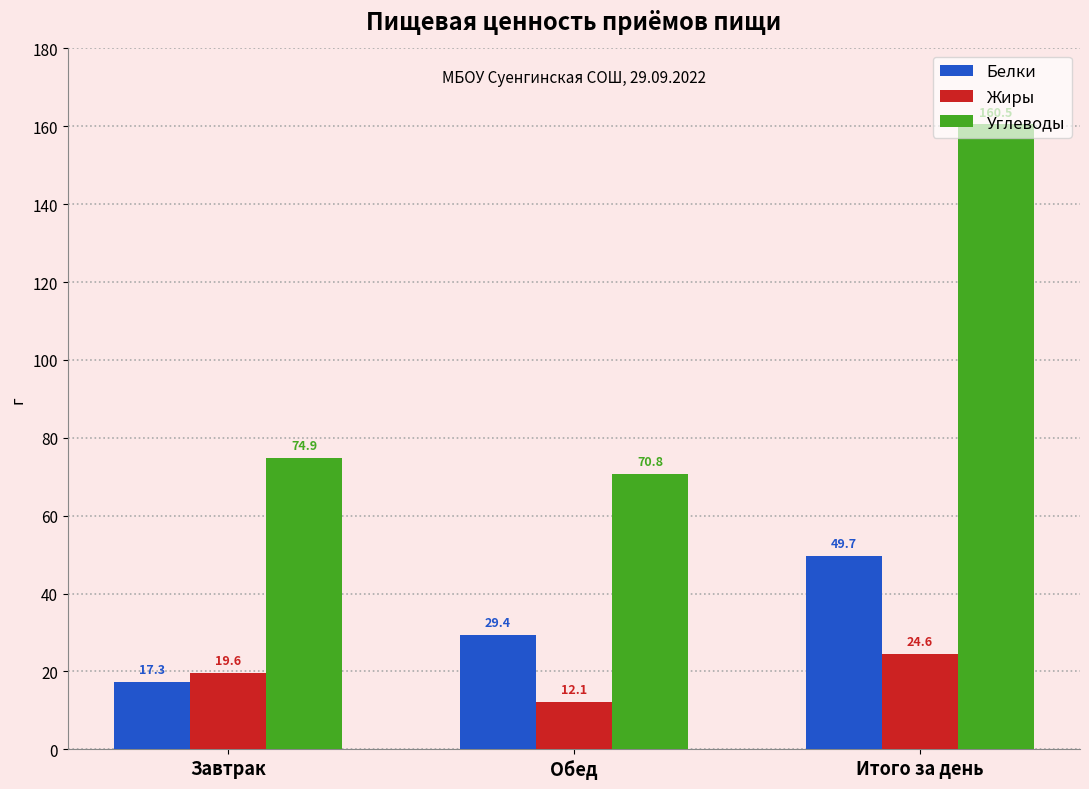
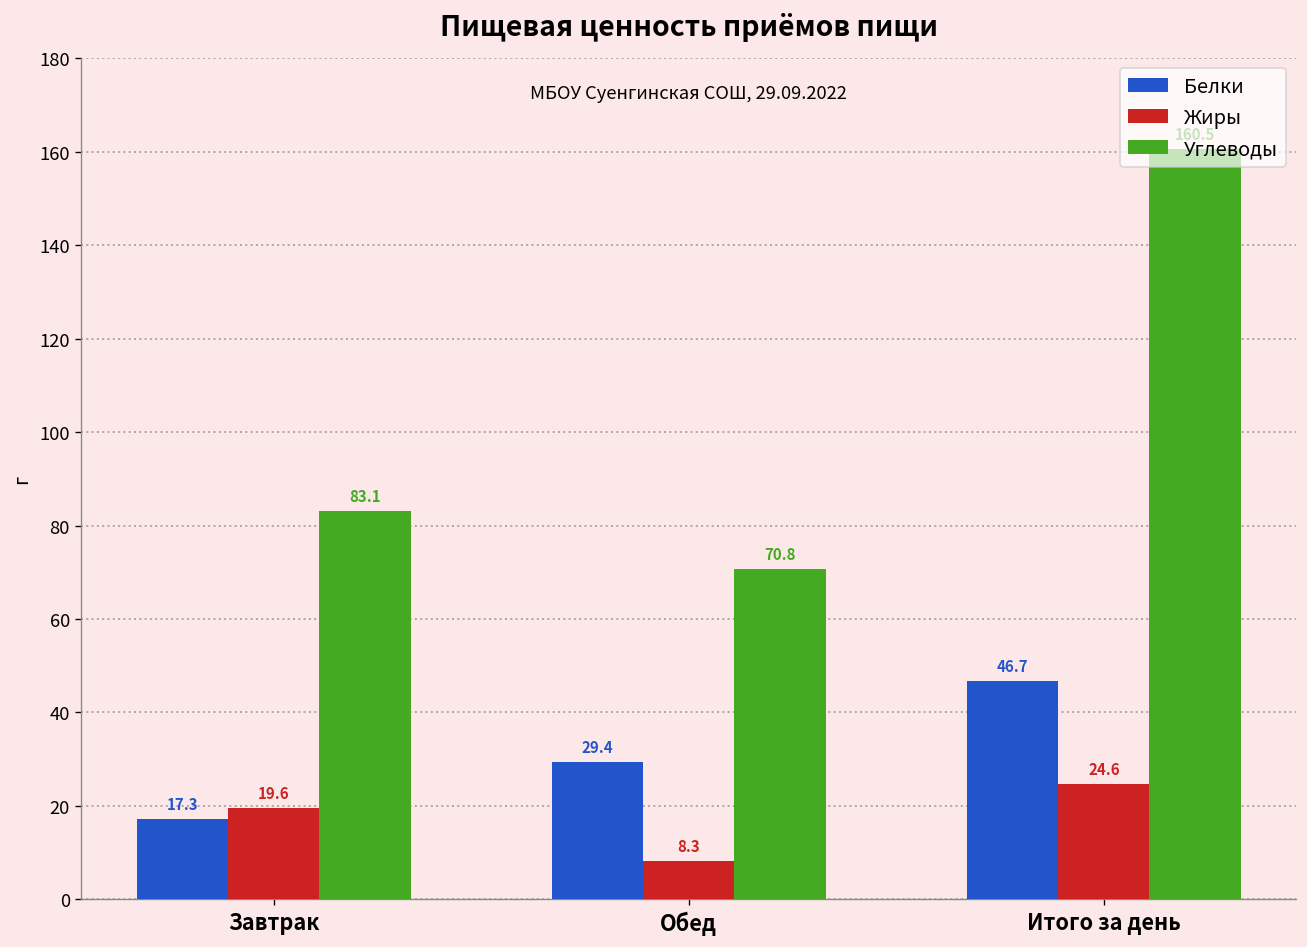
Углеводы, Завтрак: 74.9 -> 83.1
Жиры, Обед: 12.1 -> 8.3
Белки, Итого за день: 49.7 -> 46.7
